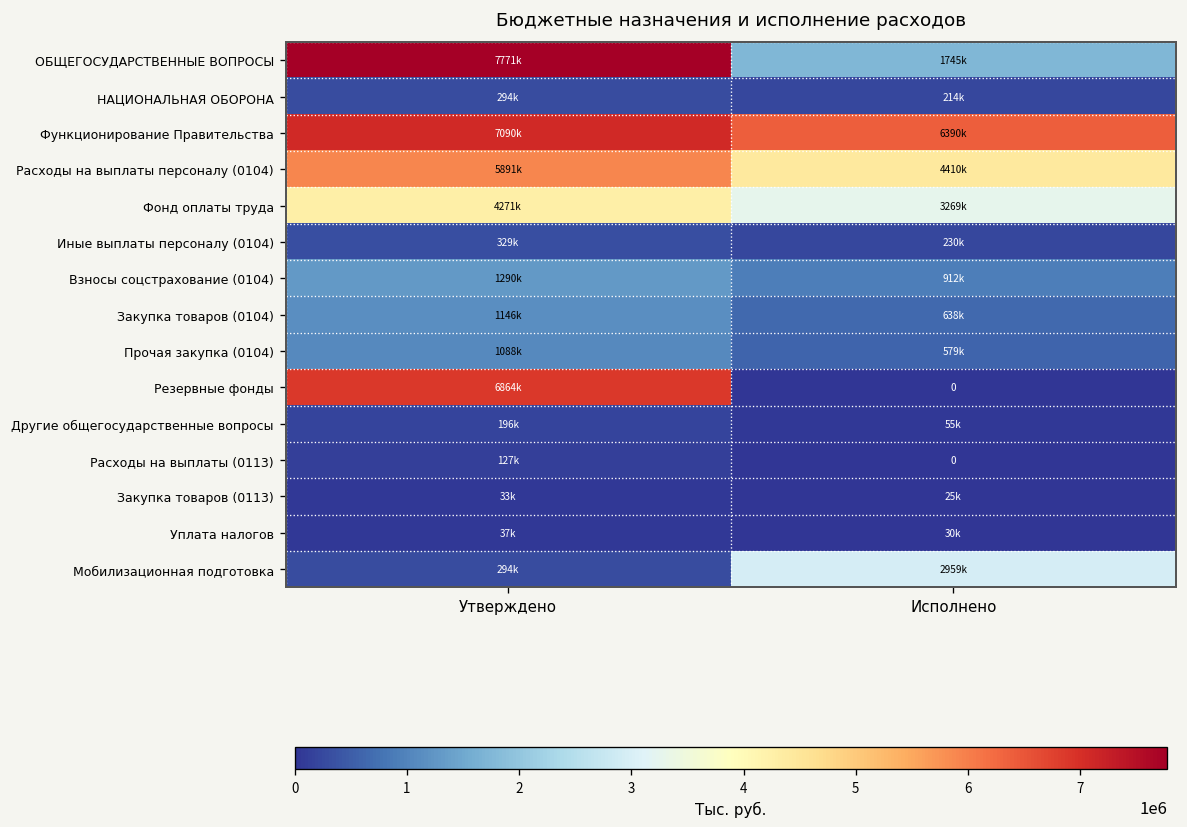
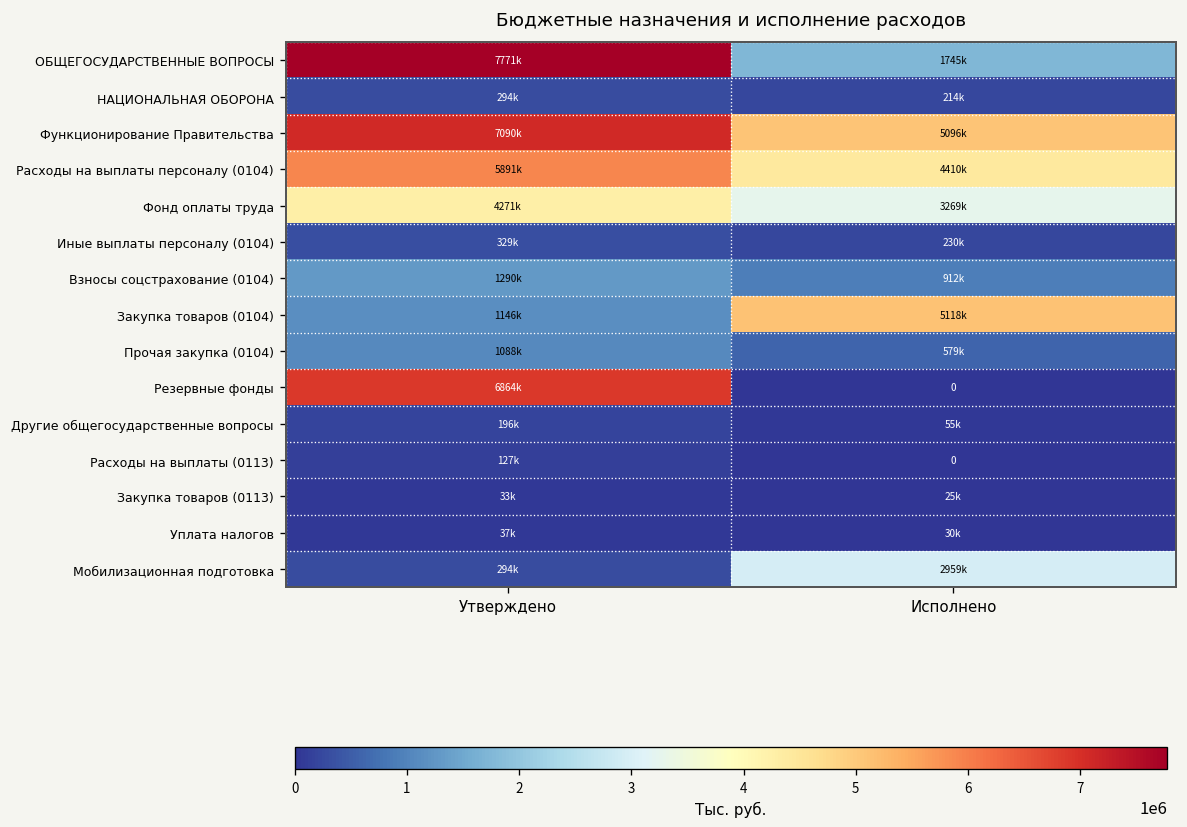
Функционирование Правительства, Исполнено: 6390k -> 5096k
Закупка товаров (0104), Исполнено: 638k -> 5118k
